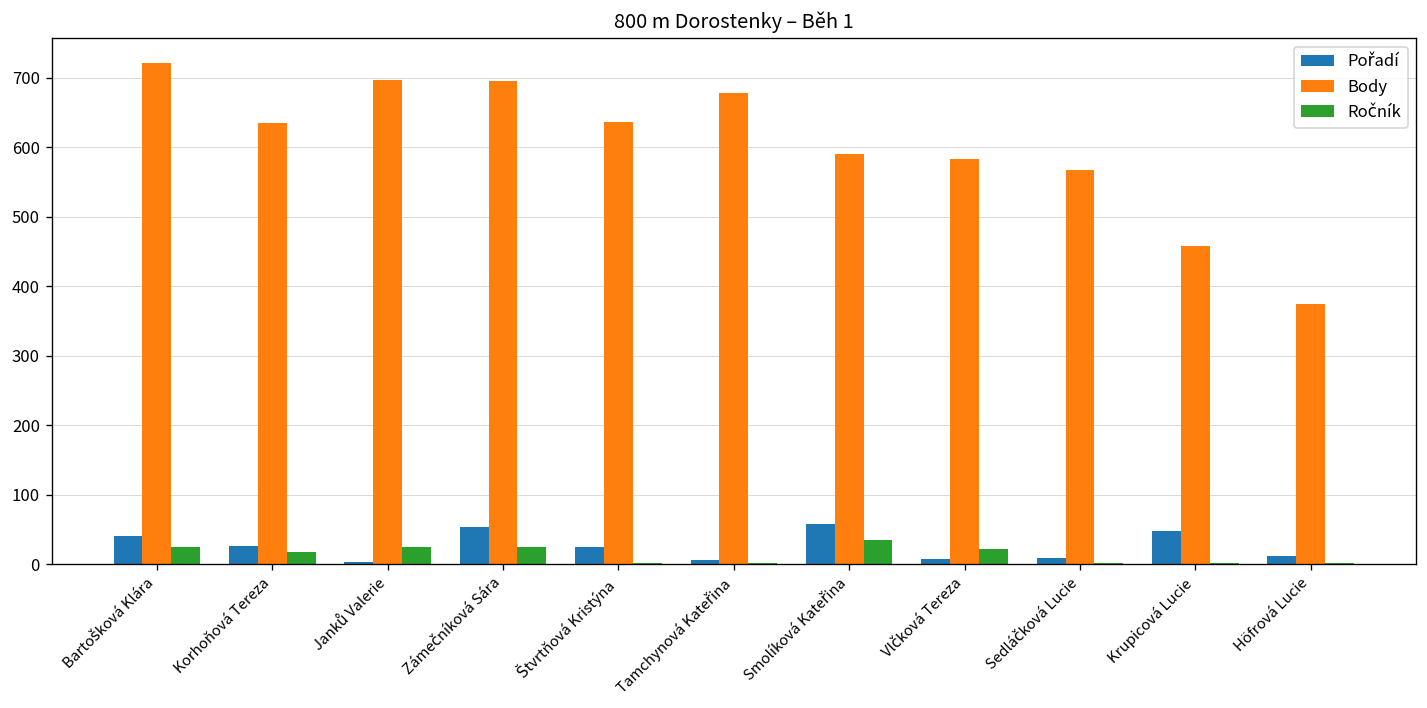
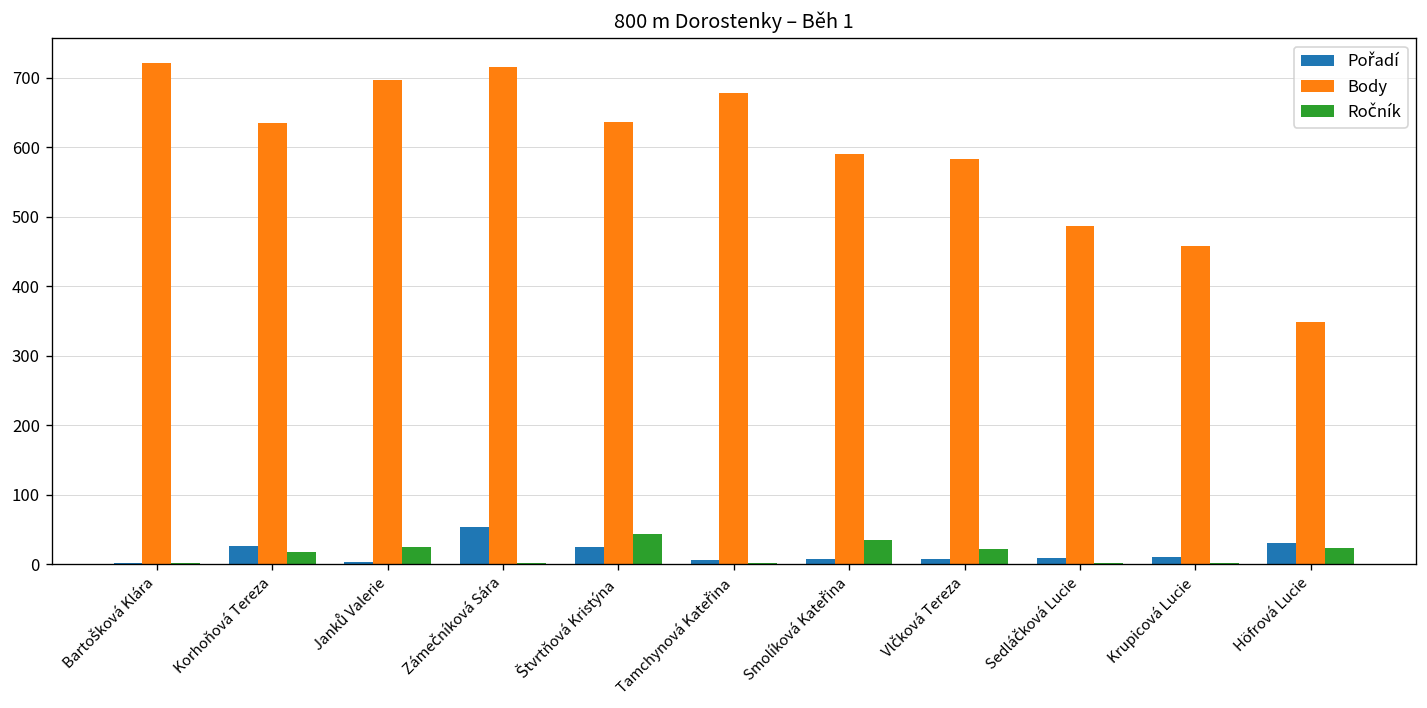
Pořadí, Bartošková Klára: 40 -> 0
Ročník, Bartošková Klára: 30 -> 0
Body, Zámečníková Sára: 700 -> 720
Ročník, Zámečníková Sára: 20 -> 0
Ročník, Štvrtňová Kristýna: 0 -> 40
Pořadí, Smolíková Kateřina: 60 -> 10
Body, Sedláčková Lucie: 570 -> 490
Pořadí, Krupicová Lucie: 50 -> 10
Pořadí, Höfrová Lucie: 10 -> 30
Body, Höfrová Lucie: 370 -> 350
Ročník, Höfrová Lucie: 0 -> 20
